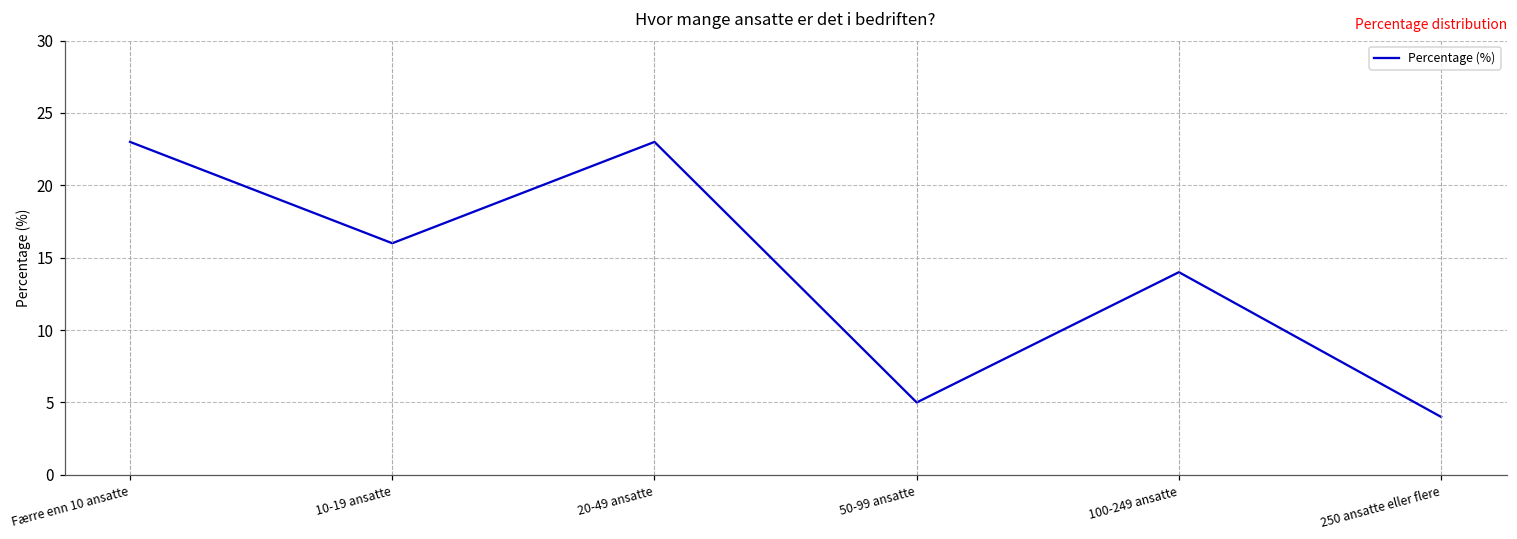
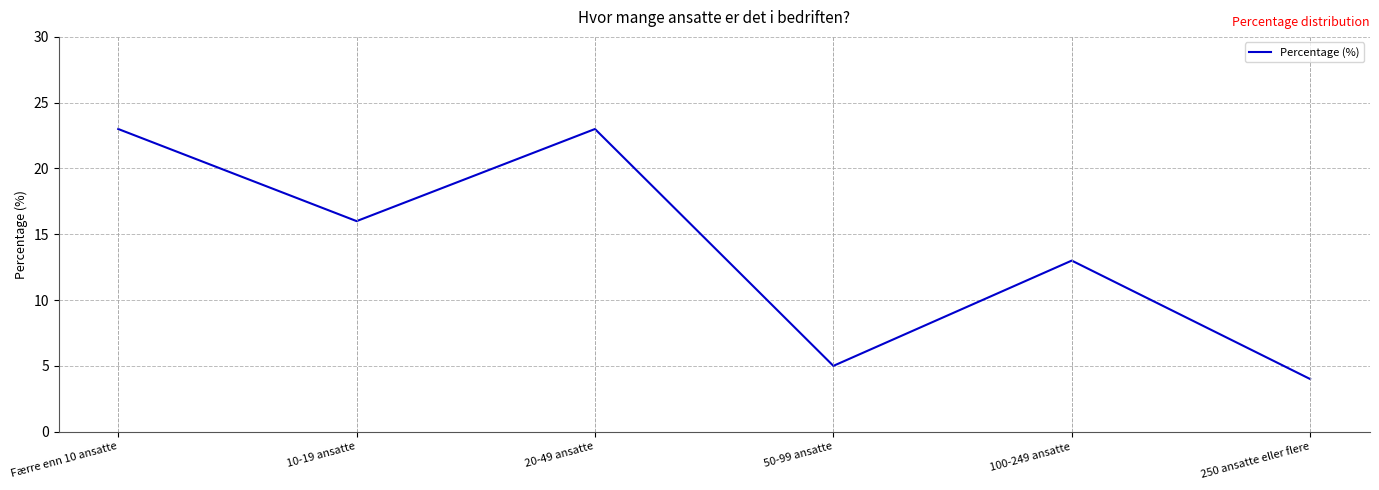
100-249 ansatte: 14 -> 13
